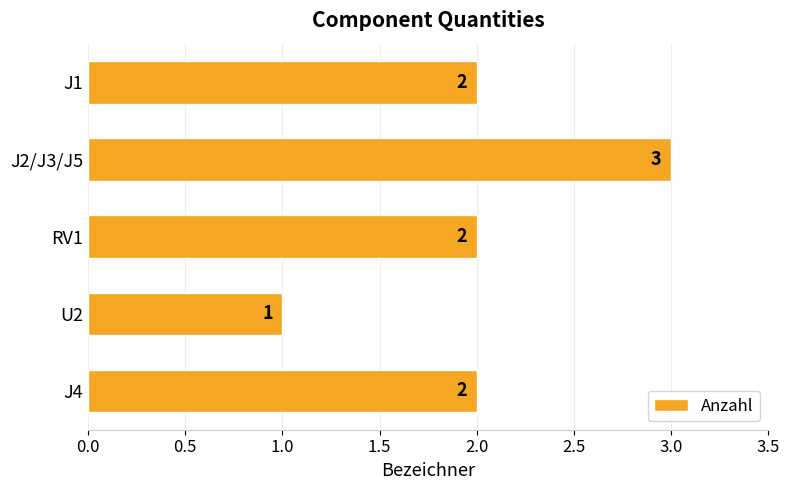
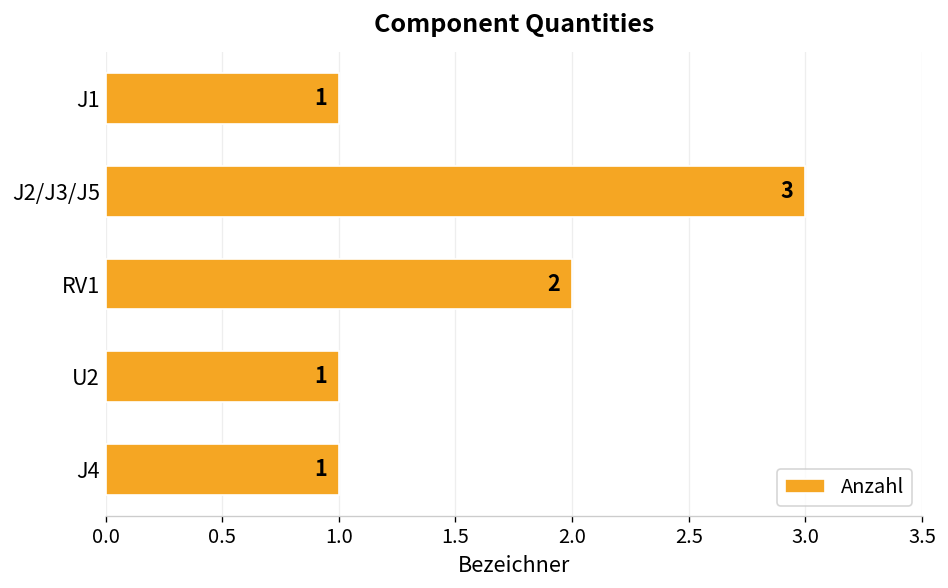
J1: 2 -> 1
J4: 2 -> 1
